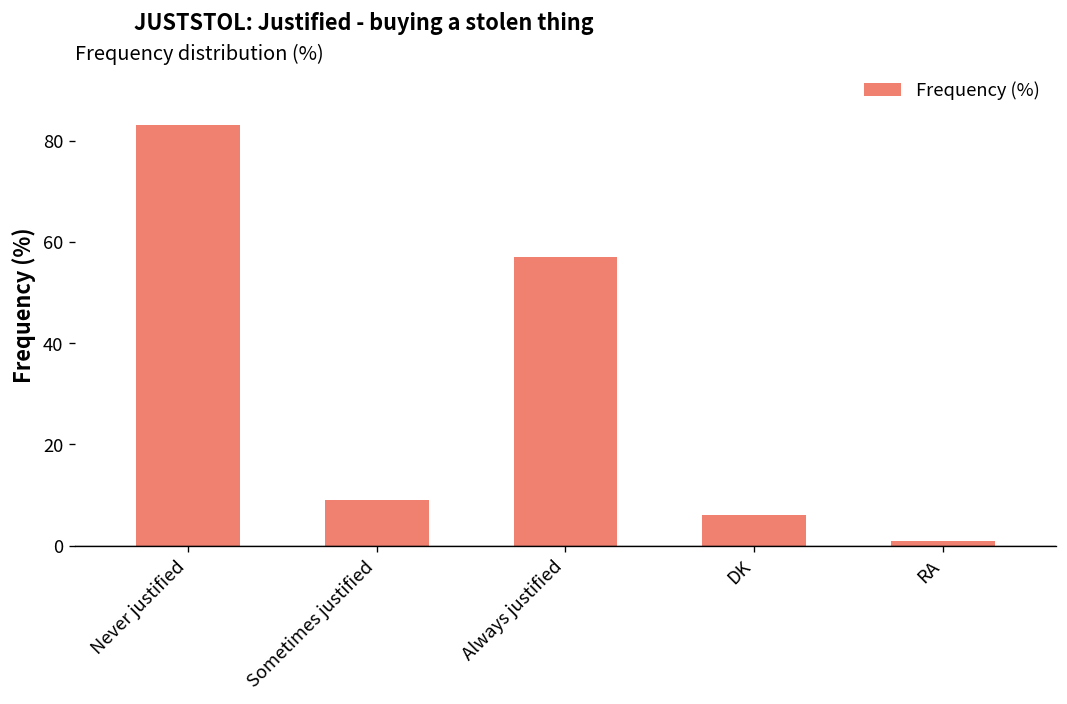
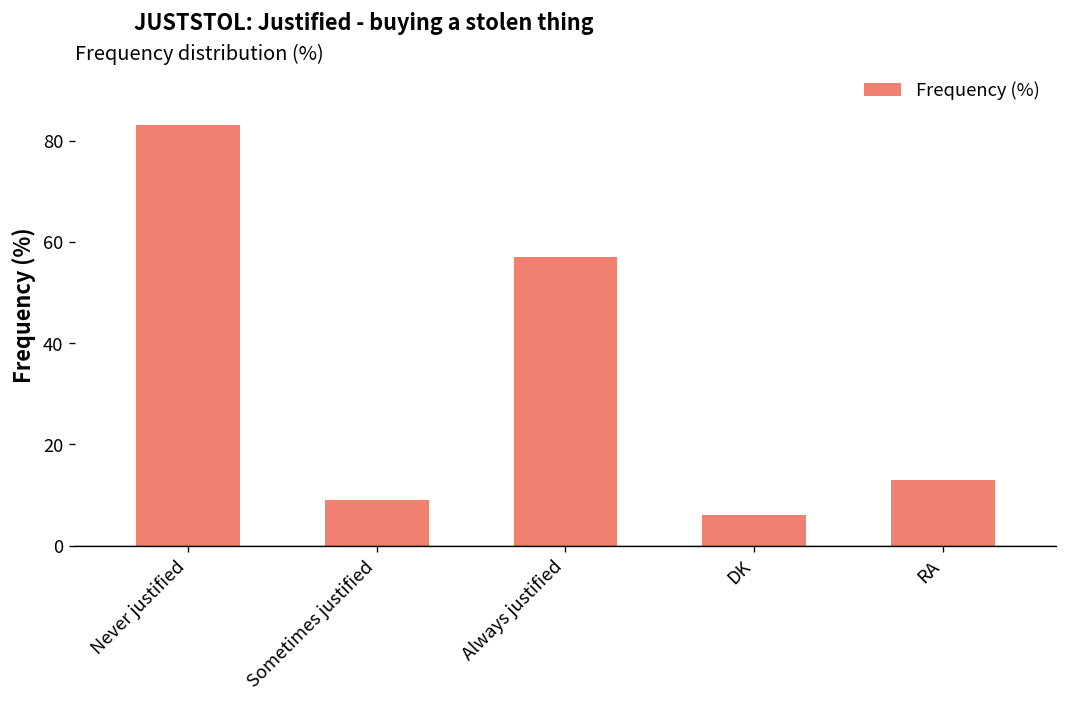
RA: 1 -> 13
